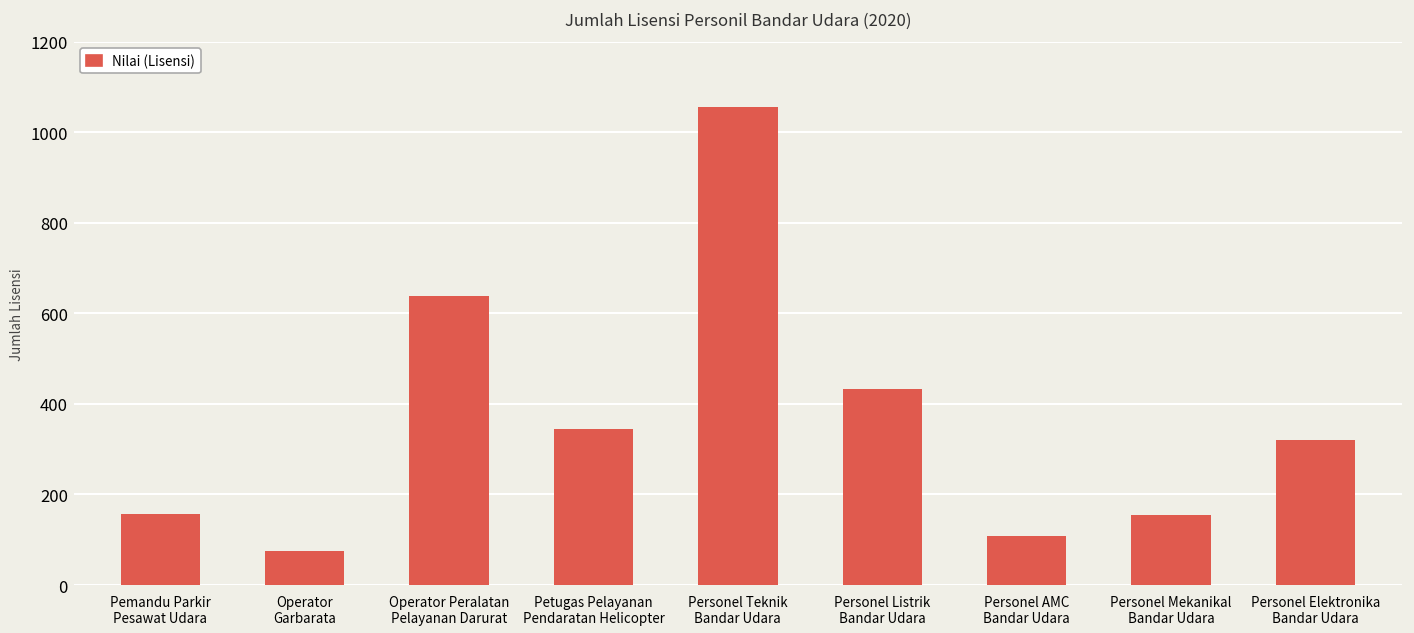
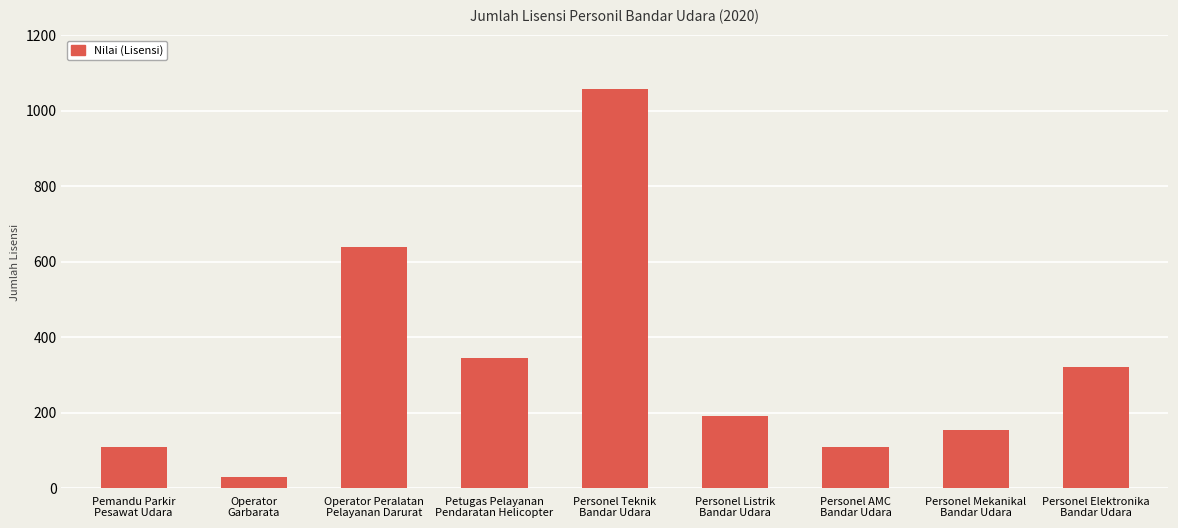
Pemandu Parkir Pesawat Udara: 160 -> 110
Operator Garbarata: 70 -> 30
Personel Listrik Bandar Udara: 430 -> 190
